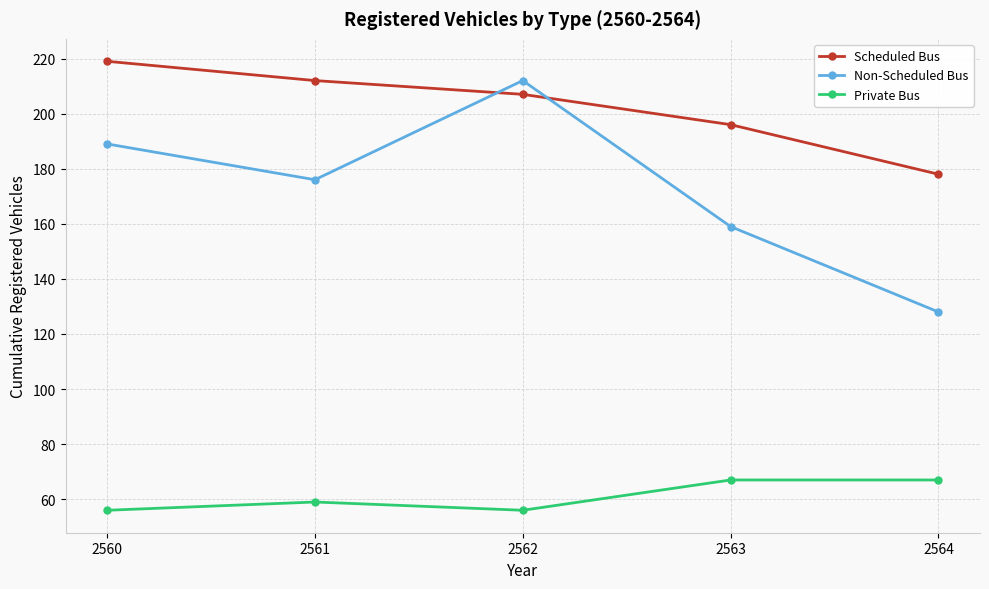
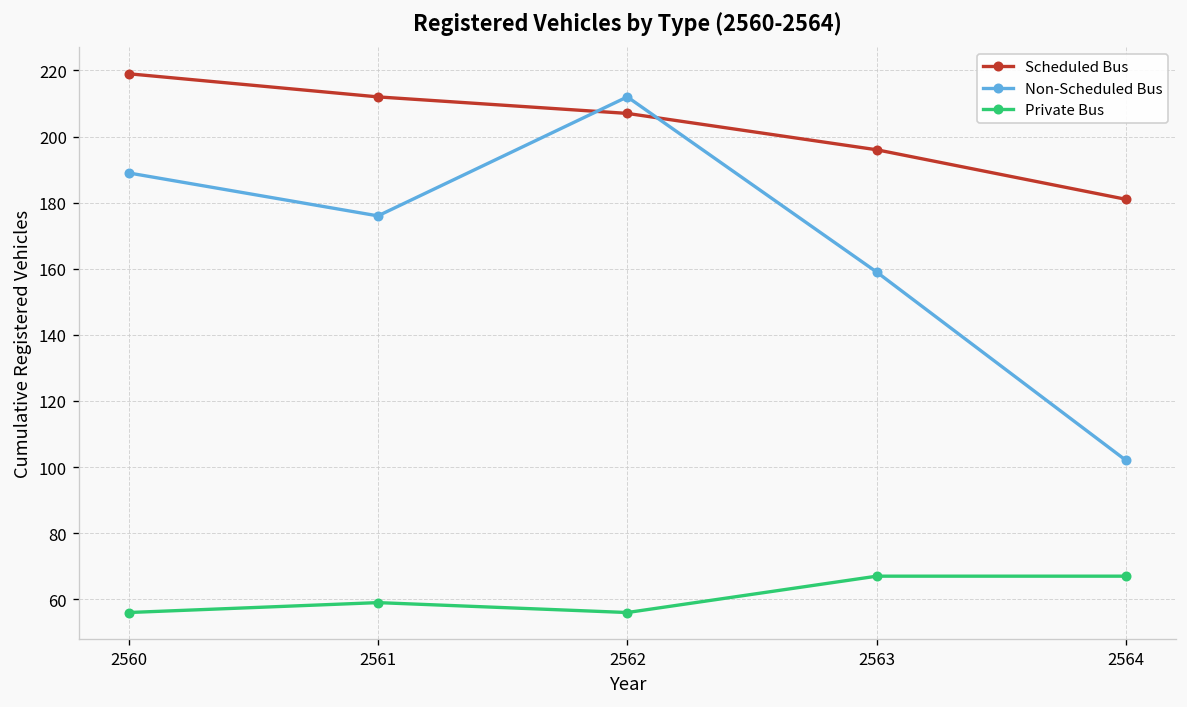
Scheduled Bus, 2564: 178 -> 181
Non-Scheduled Bus, 2564: 128 -> 102
